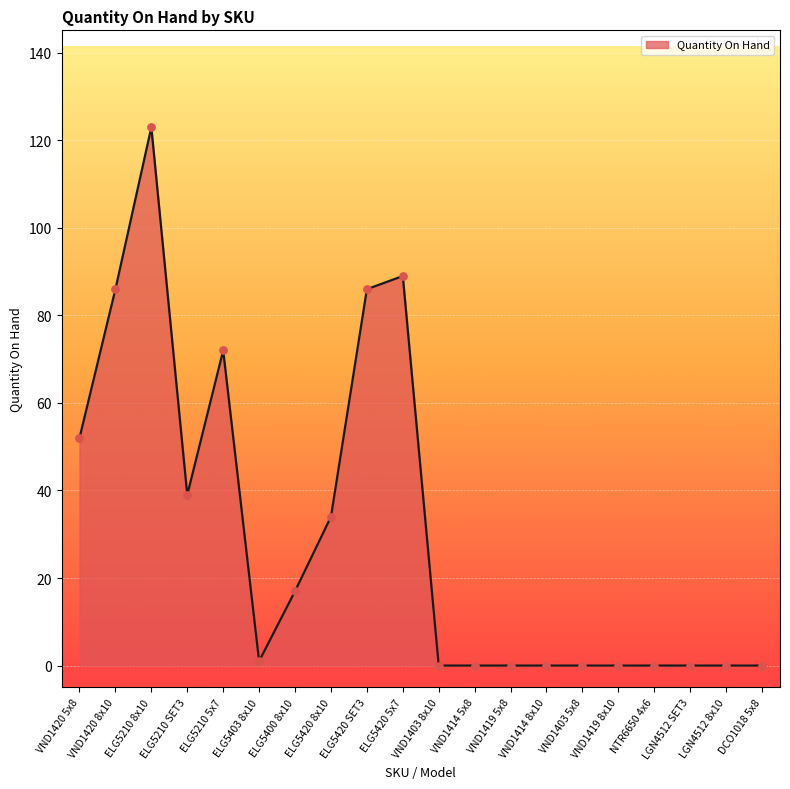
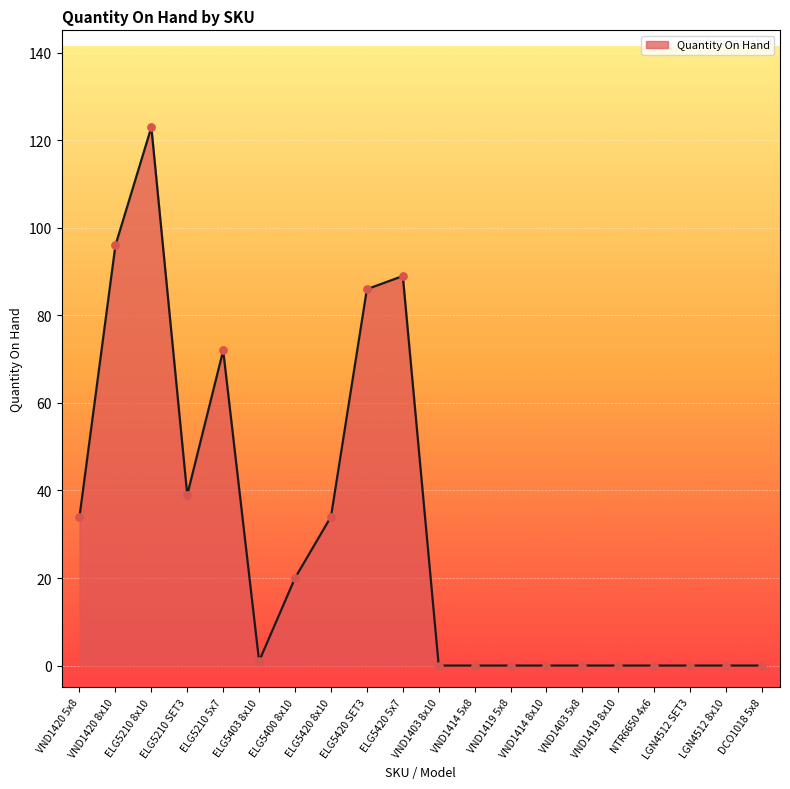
VND1420 5x8: 52 -> 34
VND1420 8x10: 86 -> 96
ELG5400 8x10: 17 -> 20
